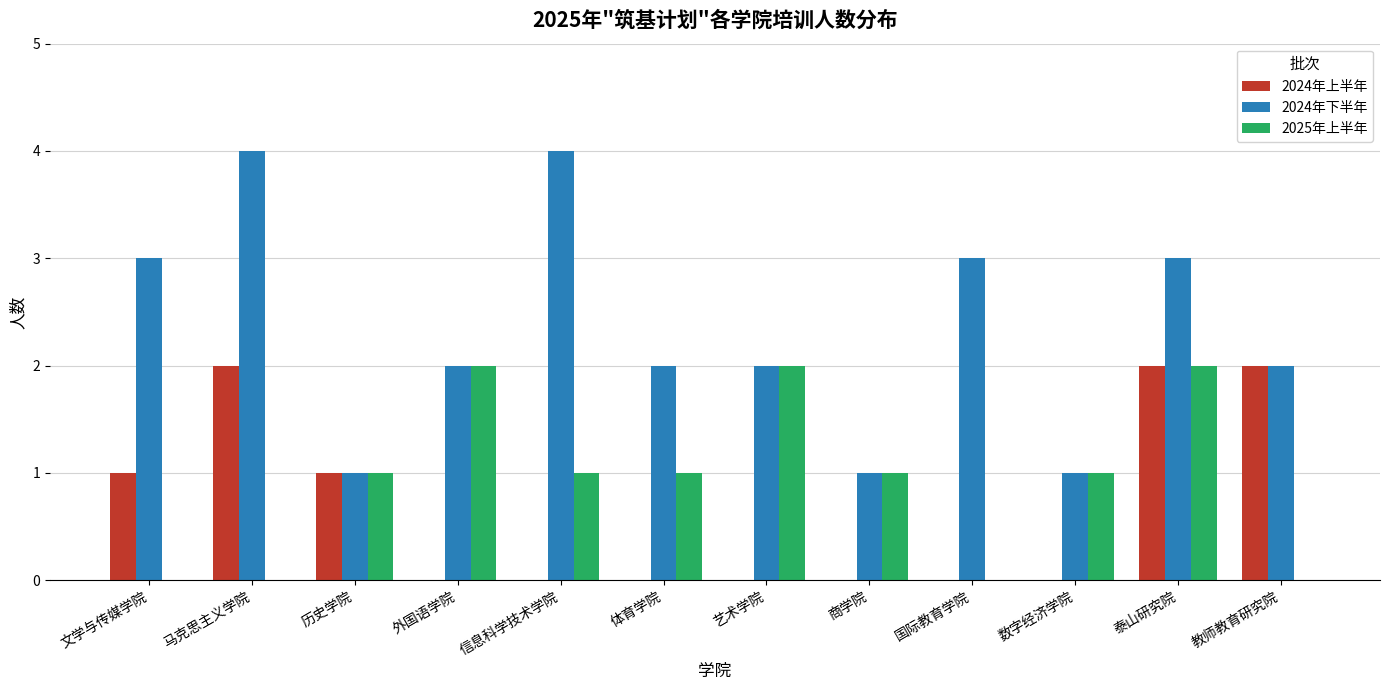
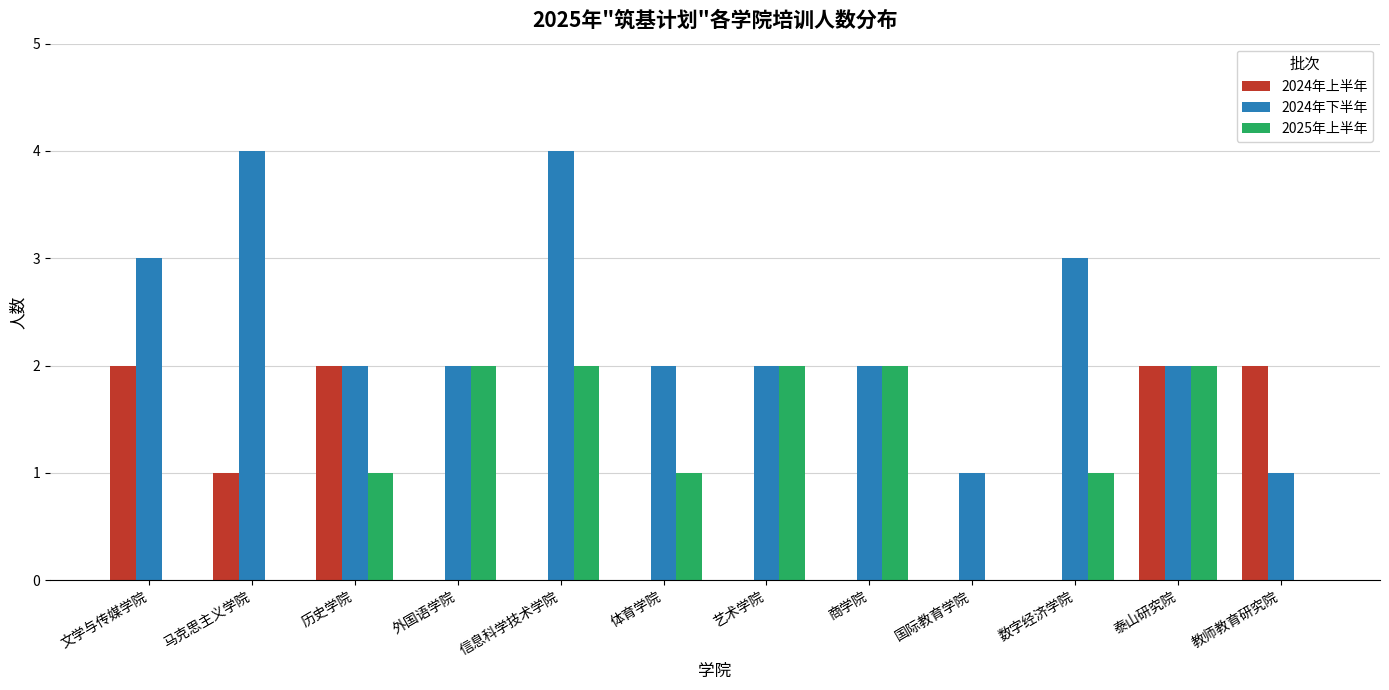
2024年上半年, 文学与传媒学院: 1 -> 2
2024年上半年, 马克思主义学院: 2 -> 1
2024年上半年, 历史学院: 1 -> 2
2024年下半年, 历史学院: 1 -> 2
2025年上半年, 信息科学技术学院: 1 -> 2
2024年下半年, 商学院: 1 -> 2
2025年上半年, 商学院: 1 -> 2
2024年下半年, 国际教育学院: 3 -> 1
2024年下半年, 数字经济学院: 1 -> 3
2024年下半年, 泰山研究院: 3 -> 2
2024年下半年, 教师教育研究院: 2 -> 1
